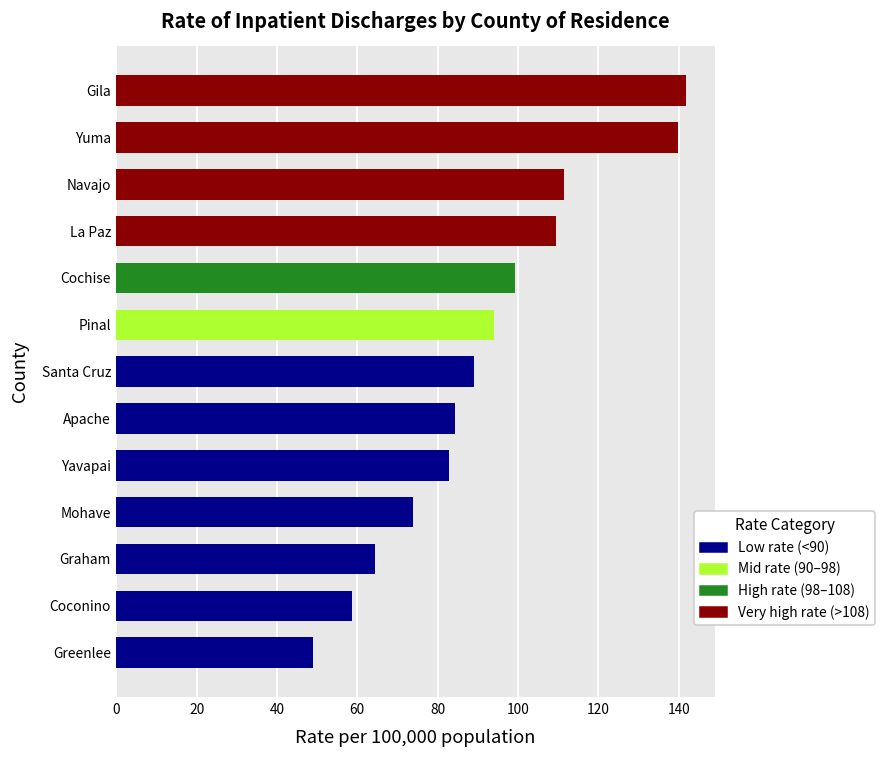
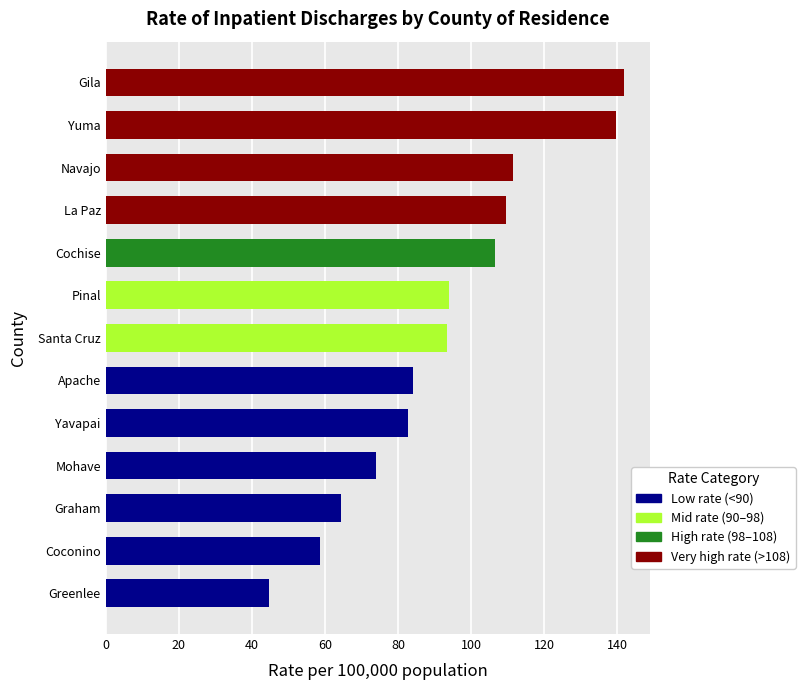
Cochise: 99 -> 107
Santa Cruz: 89 -> 93
Greenlee: 49 -> 45
